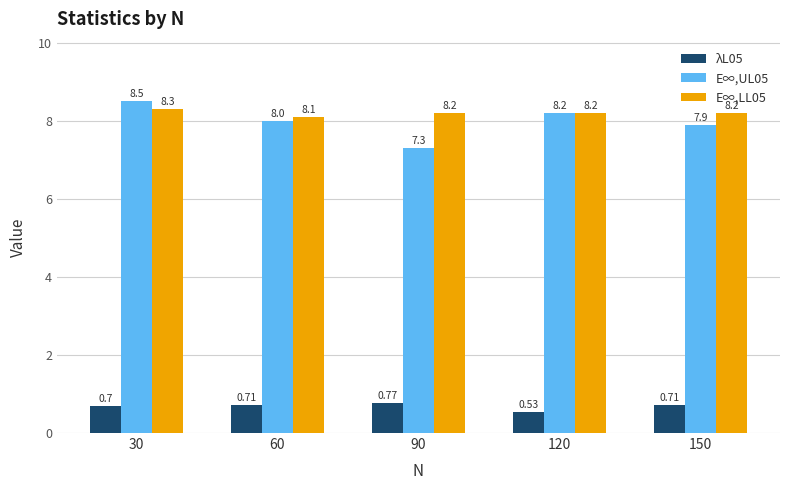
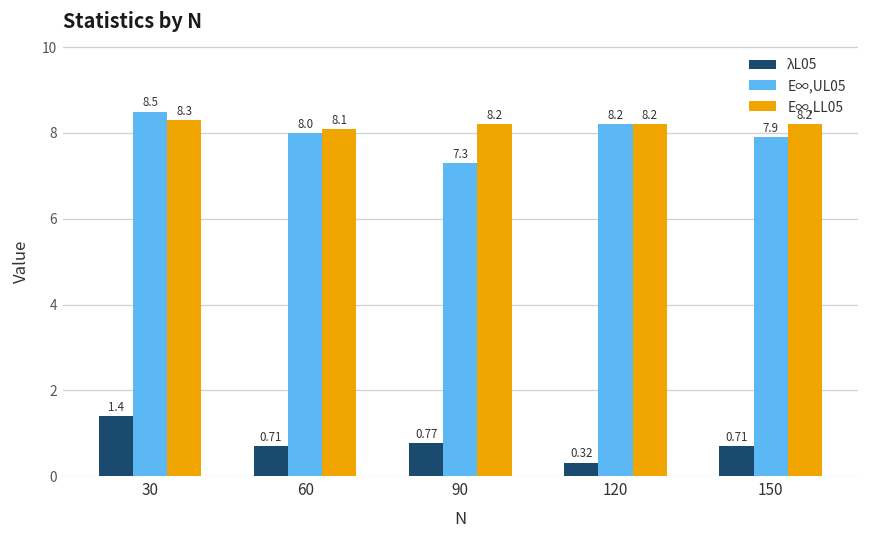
λL05, 30: 0.7 -> 1.4
λL05, 120: 0.53 -> 0.32
